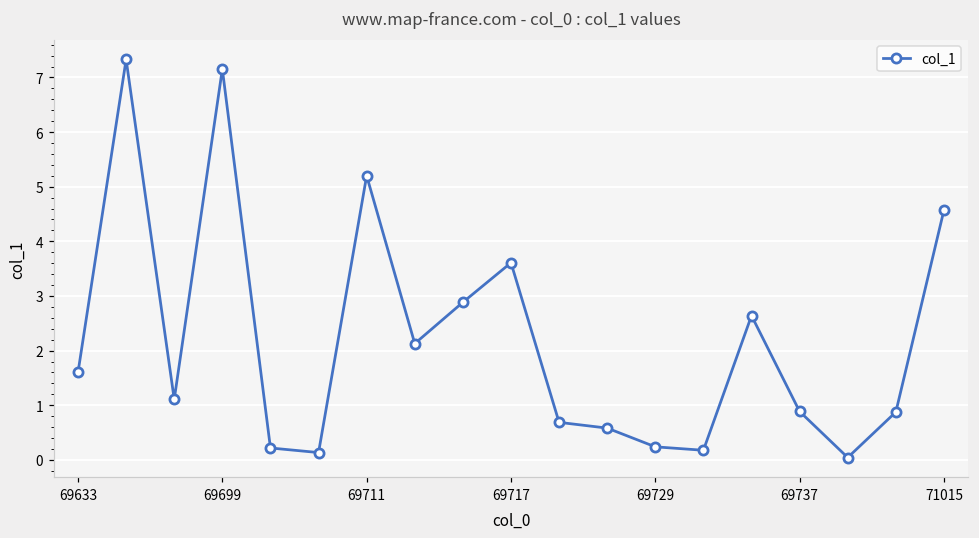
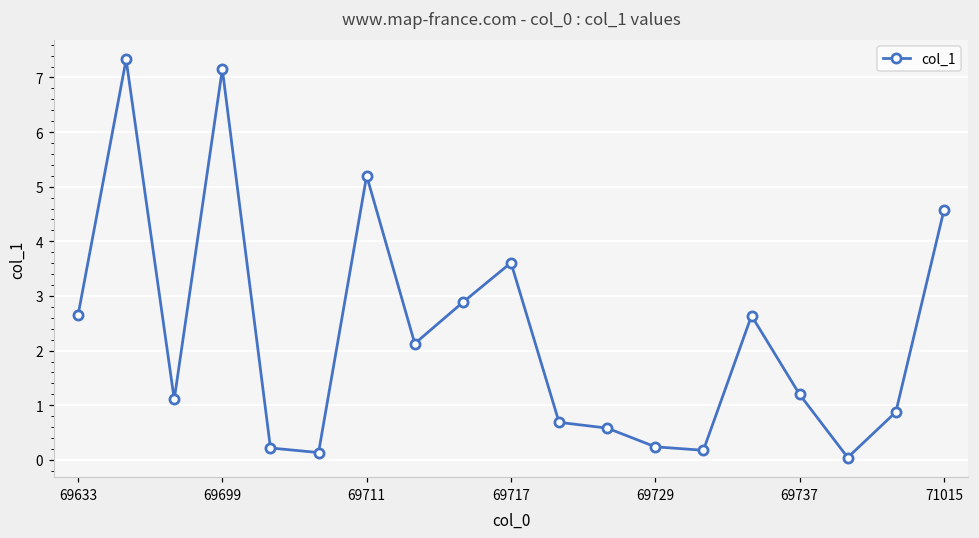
69633: 1.6 -> 2.6
69737: 0.9 -> 1.2
